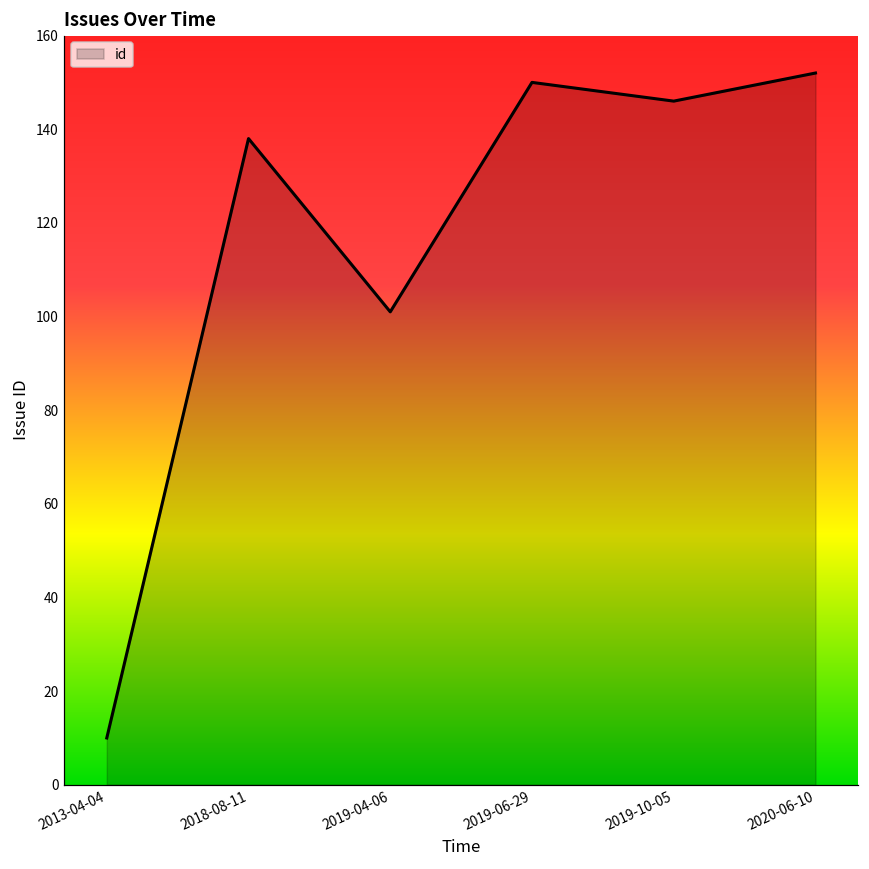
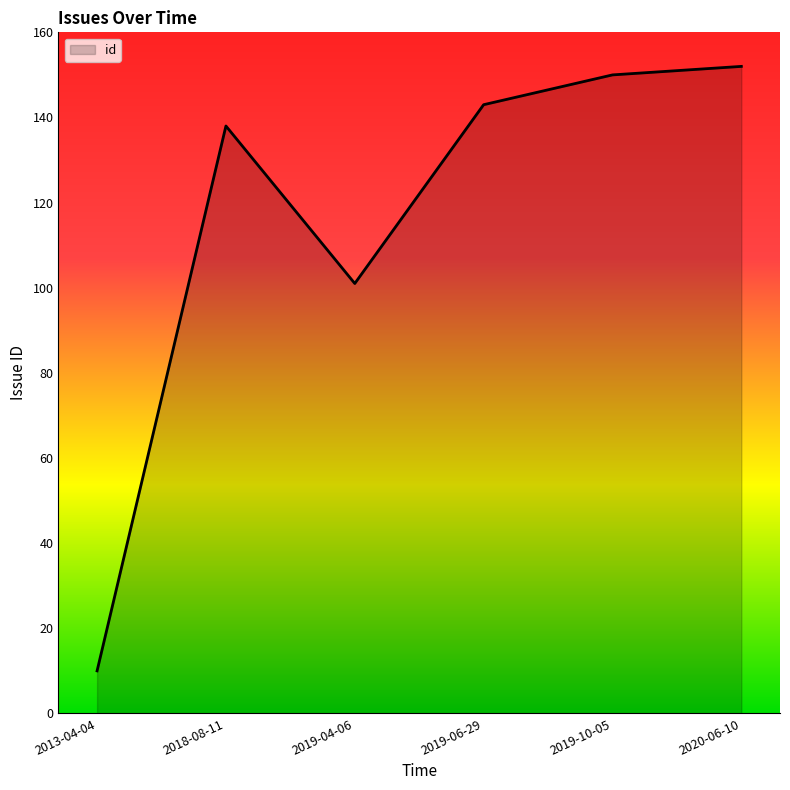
2019-06-29: 150 -> 143
2019-10-05: 146 -> 150
